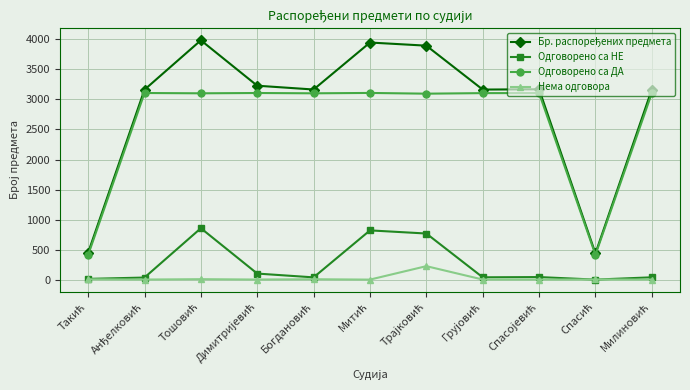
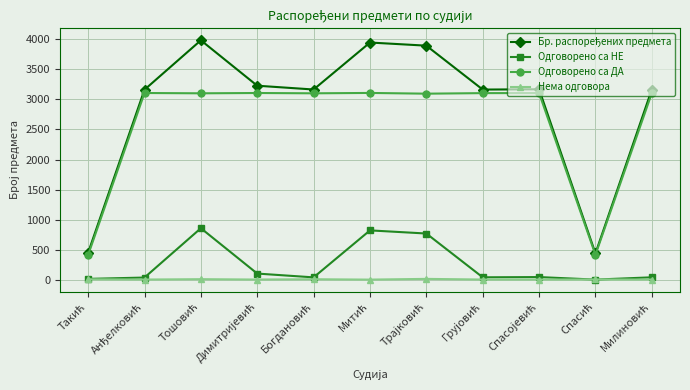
Нема одговора, Трајковић: 200 -> 0
